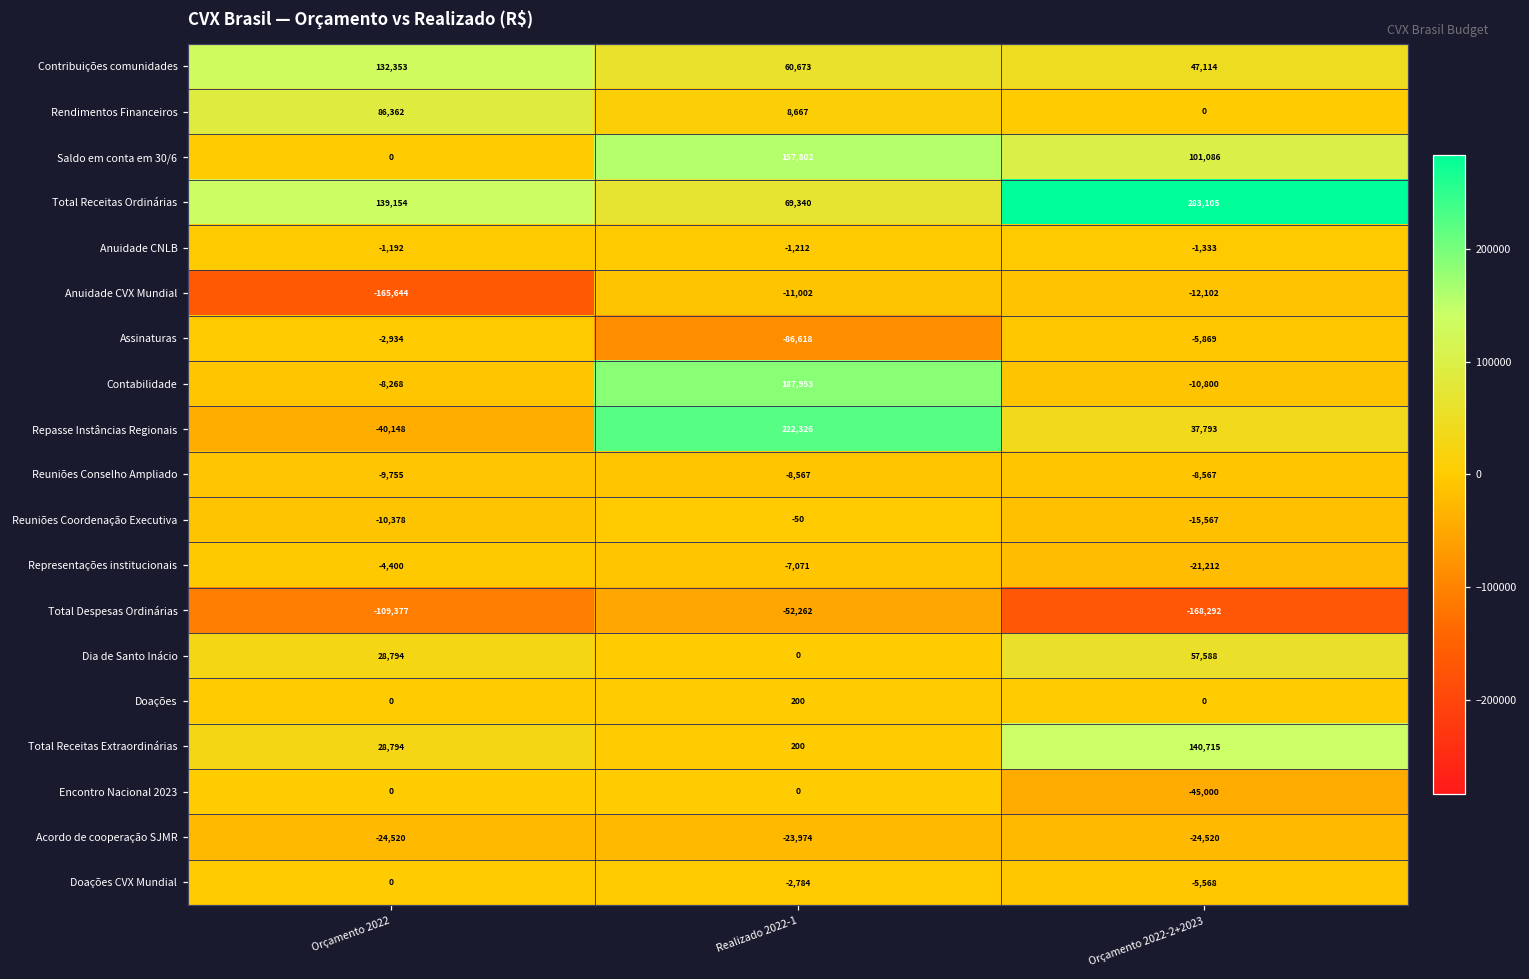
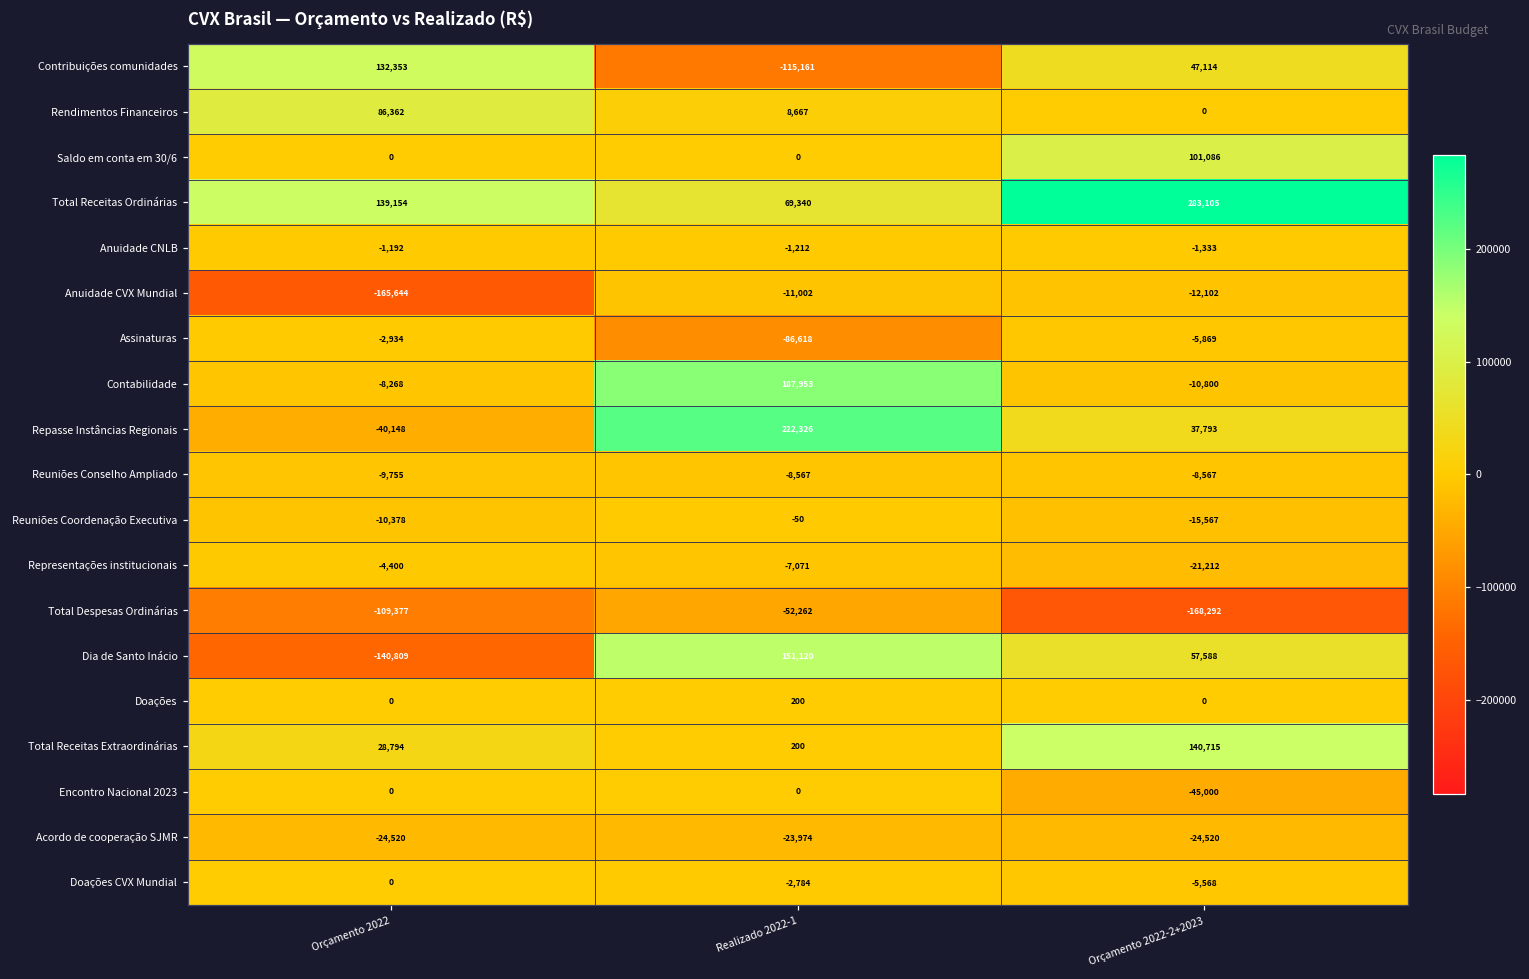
Contribuições comunidades, Realizado 2022-1: 60,673 -> -115,161
Saldo em conta em 30/6, Realizado 2022-1: 157,802 -> 0
Dia de Santo Inácio, Orçamento 2022: 28,794 -> -140,809
Dia de Santo Inácio, Realizado 2022-1: 0 -> 151,120
